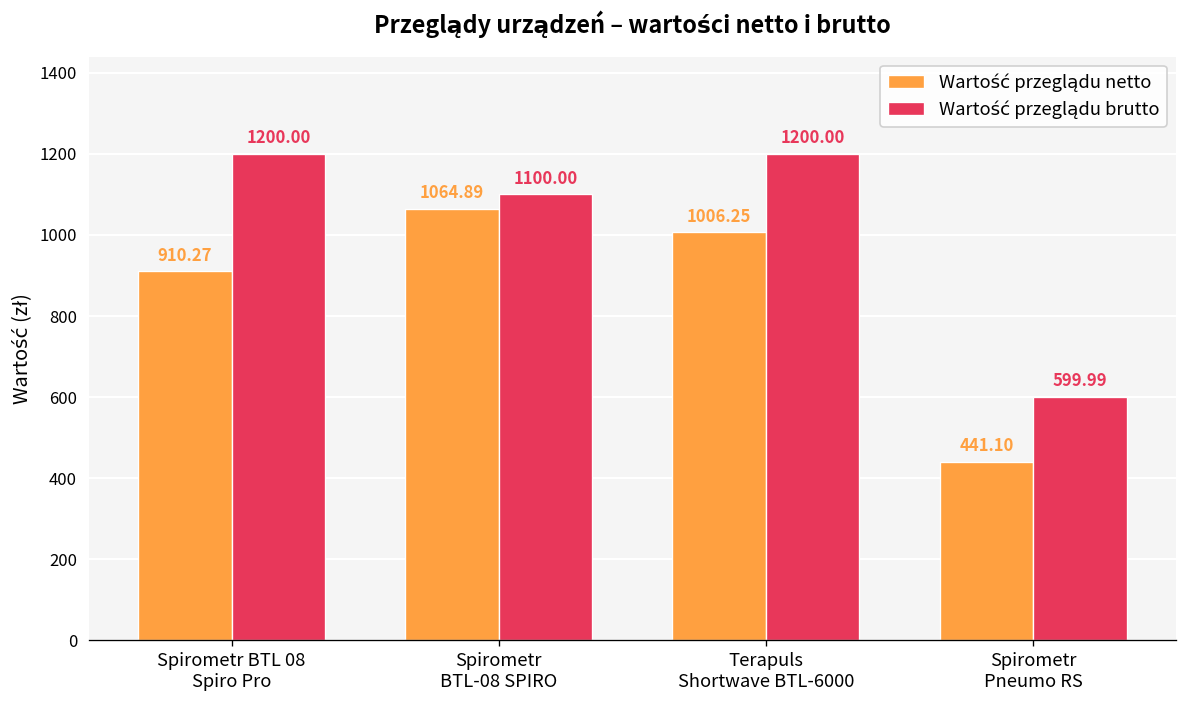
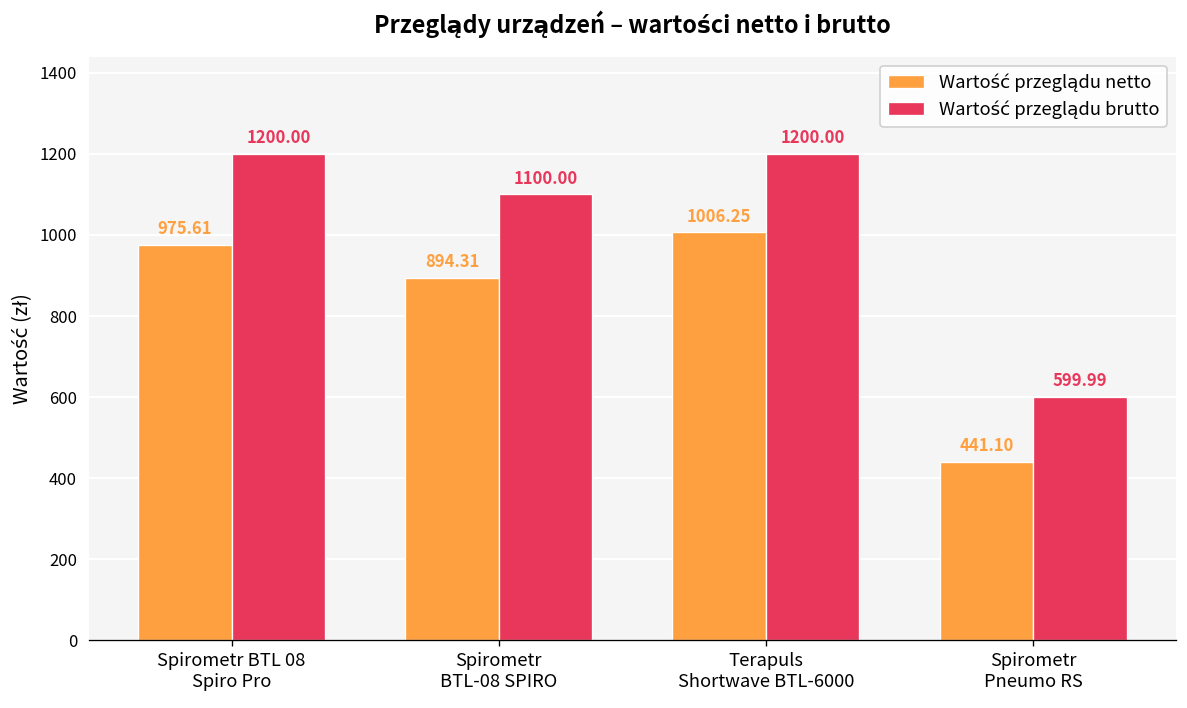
Wartość przeglądu netto, Spirometr BTL 08 Spiro Pro: 910.27 -> 975.61
Wartość przeglądu netto, Spirometr BTL-08 SPIRO: 1064.89 -> 894.31
